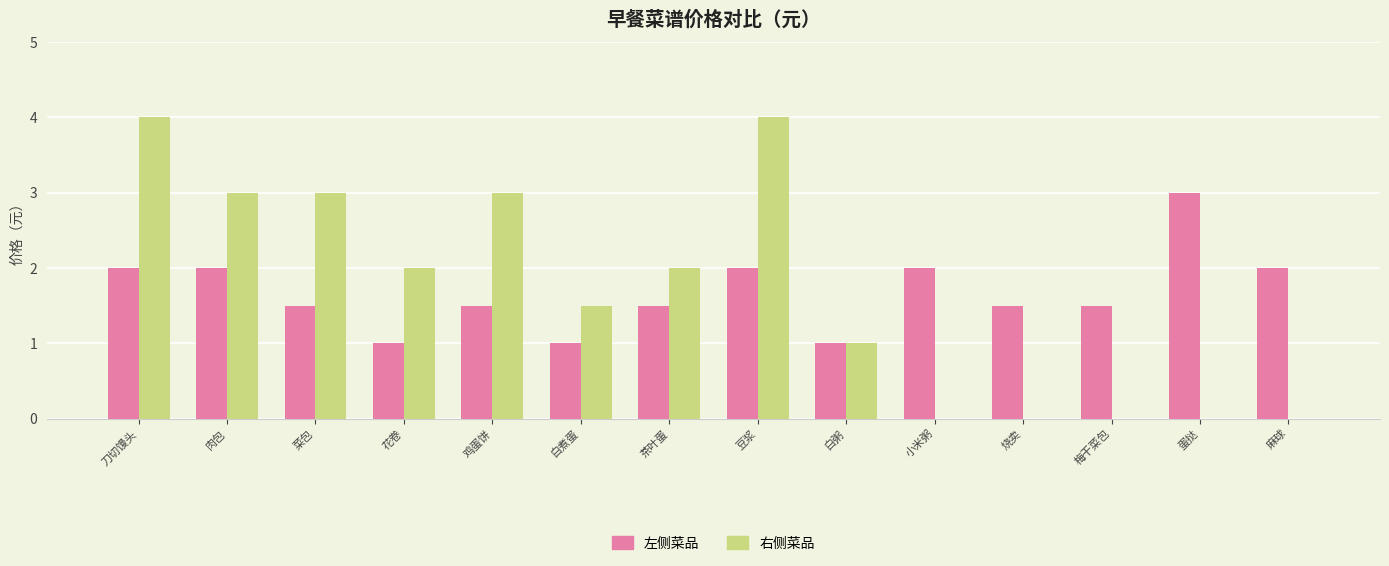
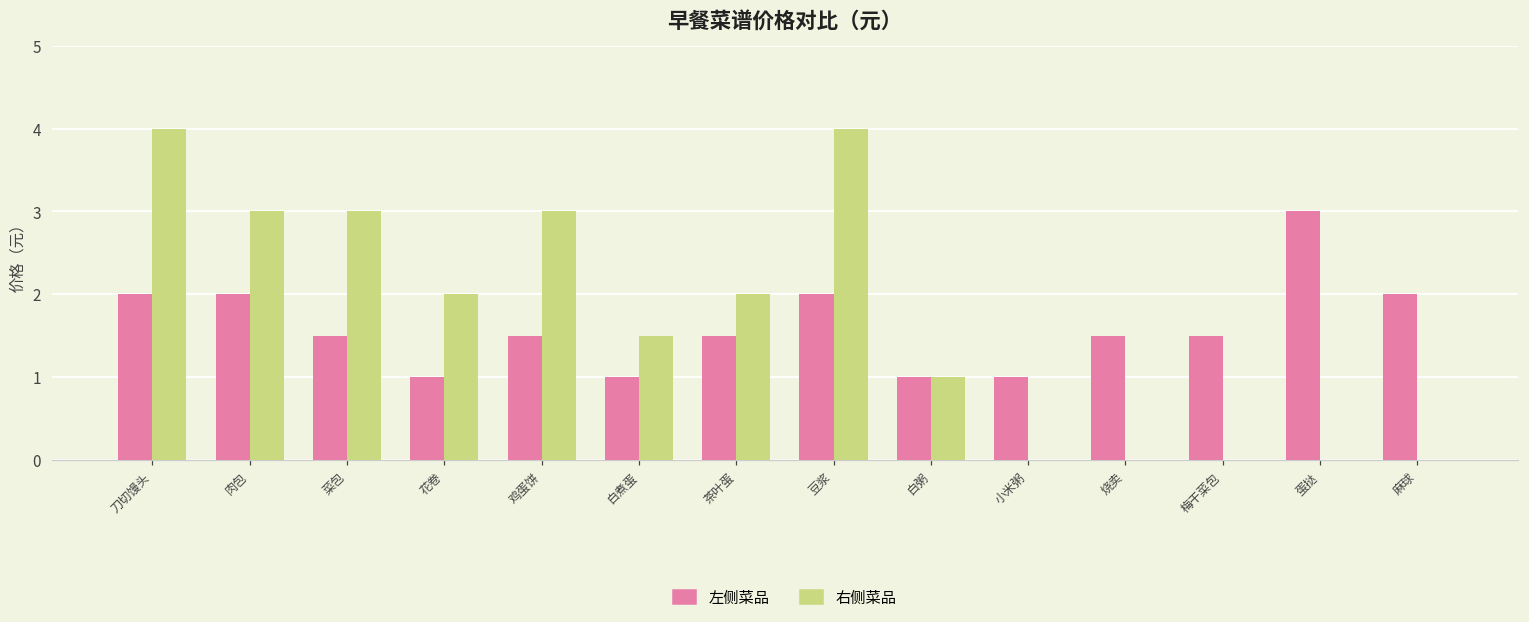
左侧菜品, 小米粥: 2 -> 1
